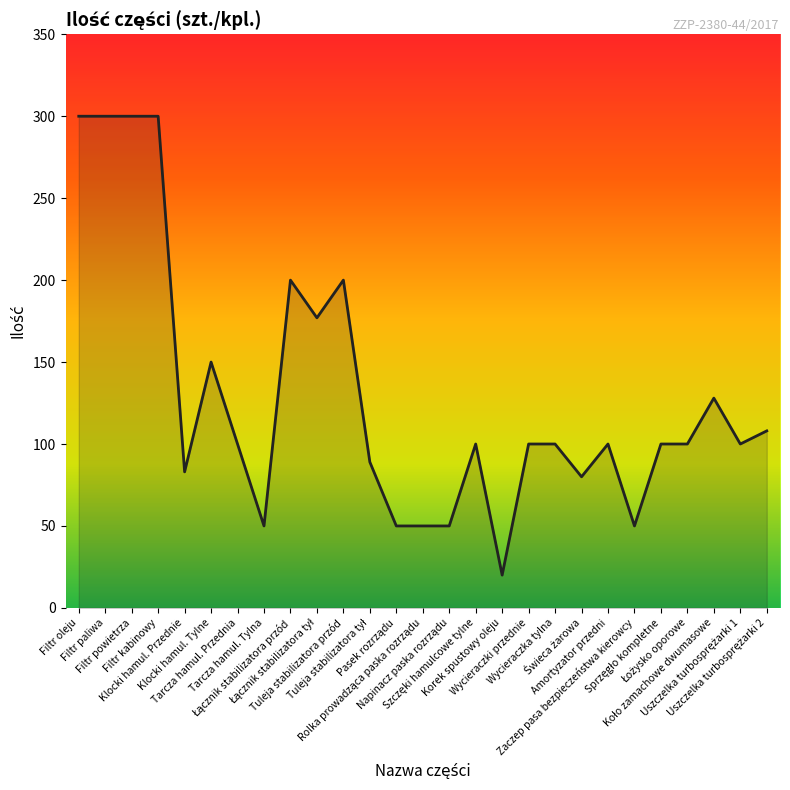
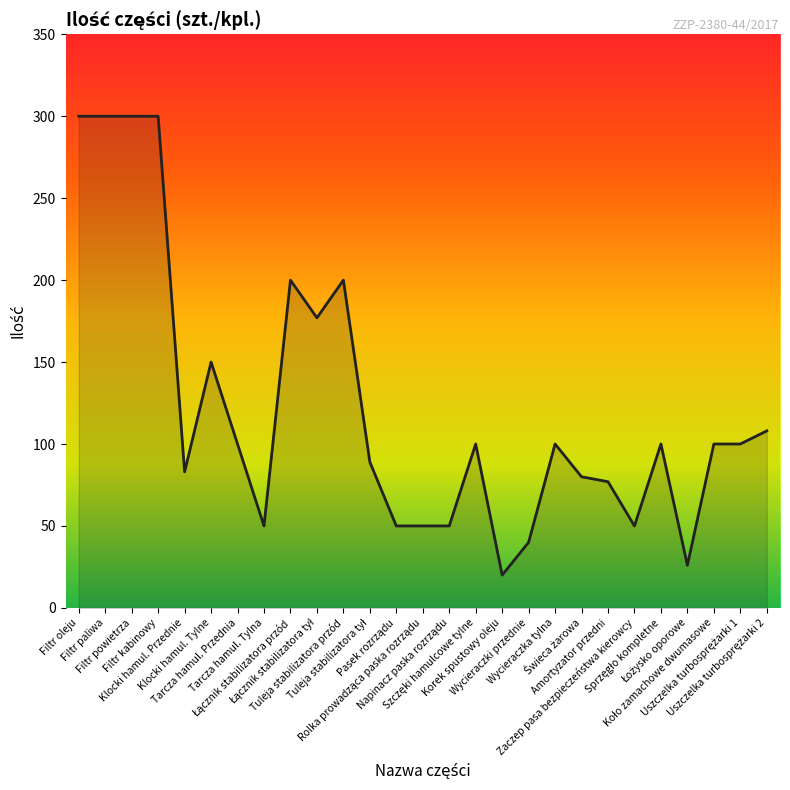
Wycieraczki przednie: 100 -> 40
Amortyzator przedni: 100 -> 77
Łożysko oporowe: 100 -> 26
Koło zamachowe dwumasowe: 128 -> 100
